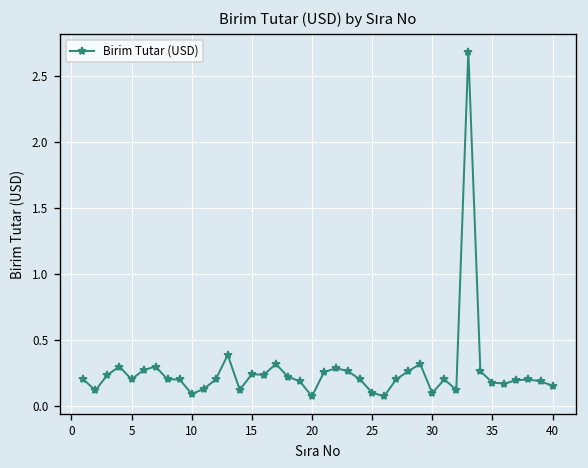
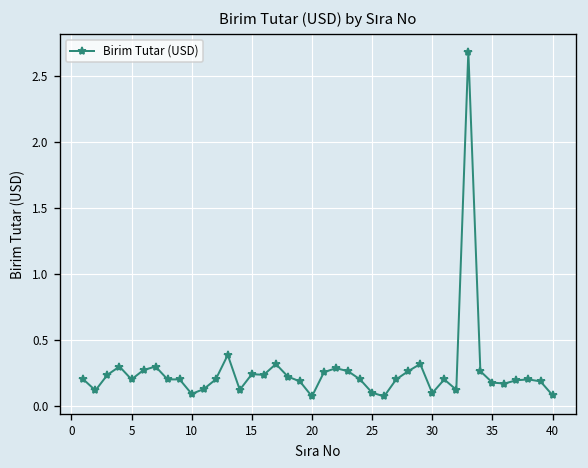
40: 0.15 -> 0.08
